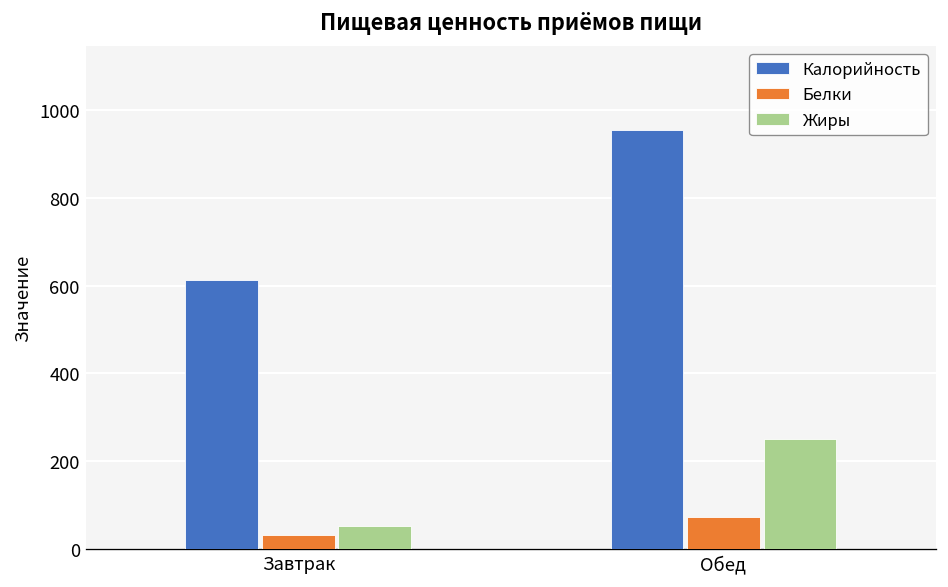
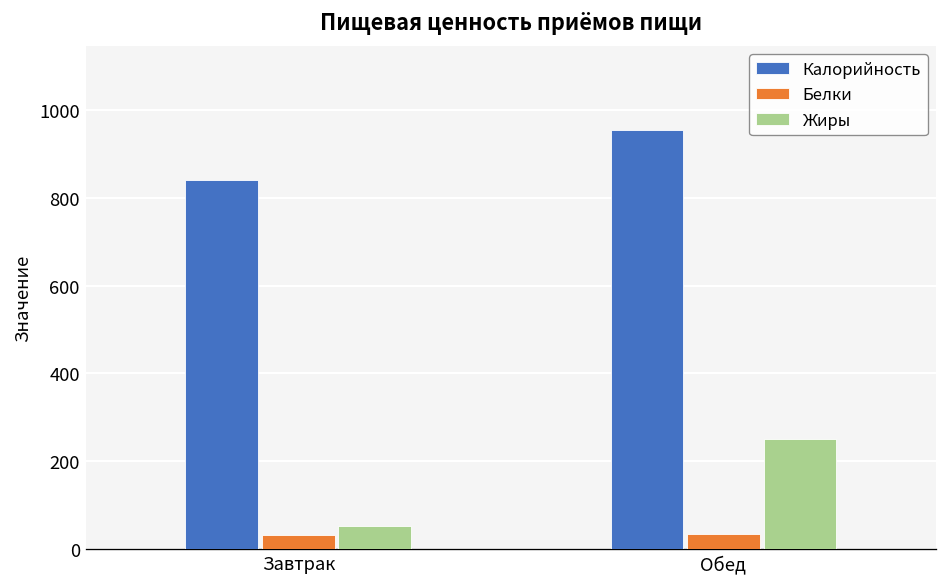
Калорийность, Завтрак: 610 -> 840
Белки, Обед: 70 -> 30
